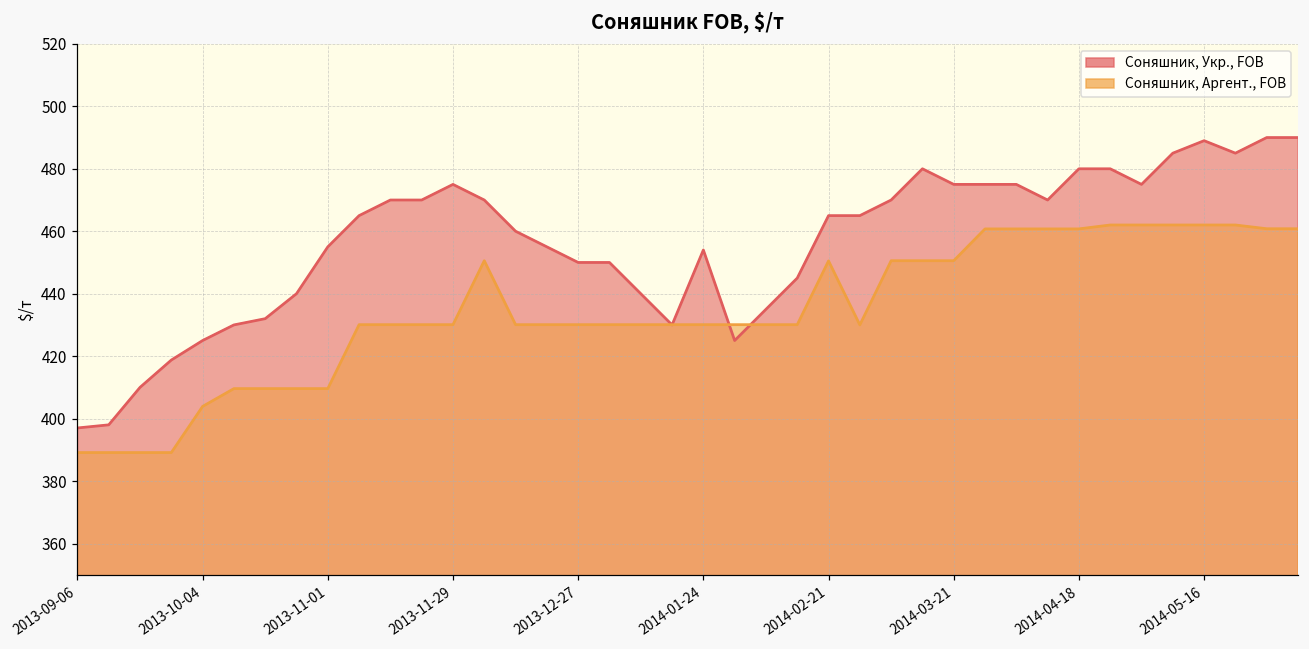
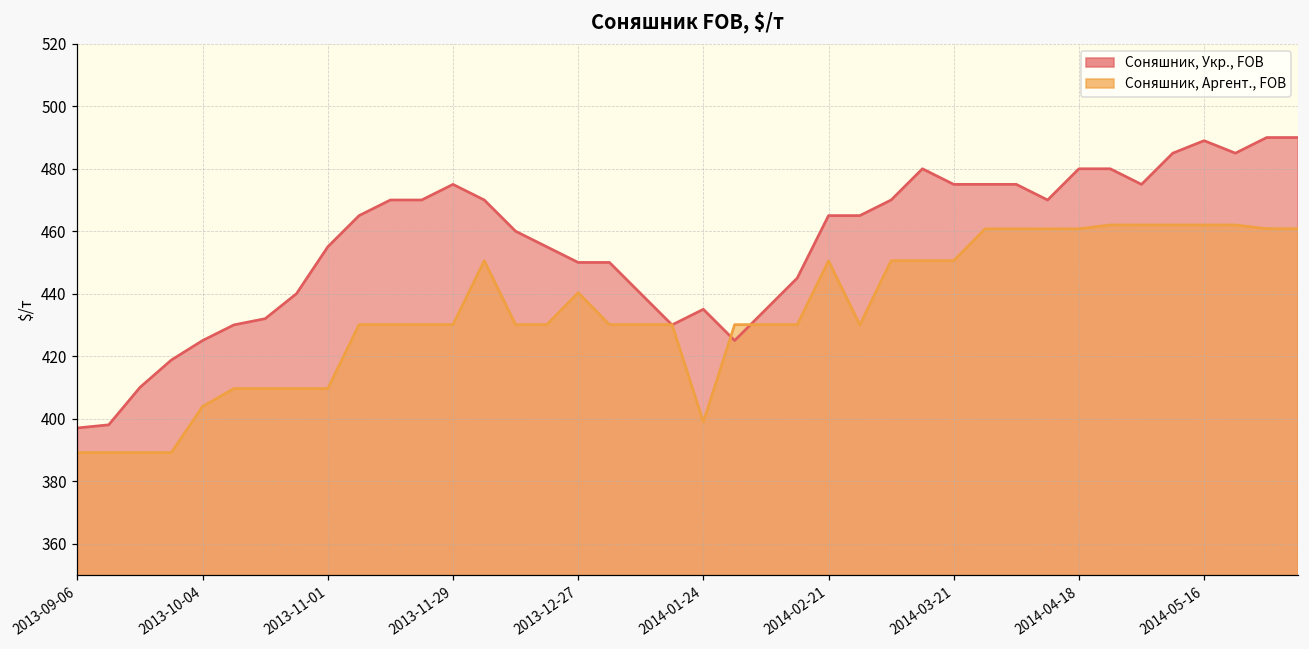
Соняшник, Аргент., FOB, 2013-12-27: 430 -> 440
Соняшник, Укр., FOB, 2014-01-24: 454 -> 435
Соняшник, Аргент., FOB, 2014-01-24: 430 -> 399
